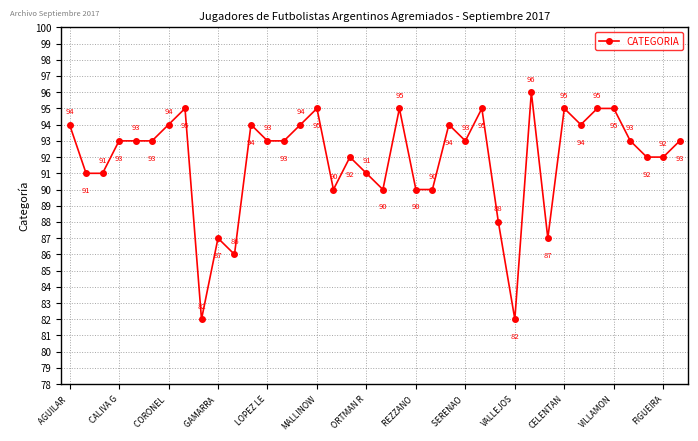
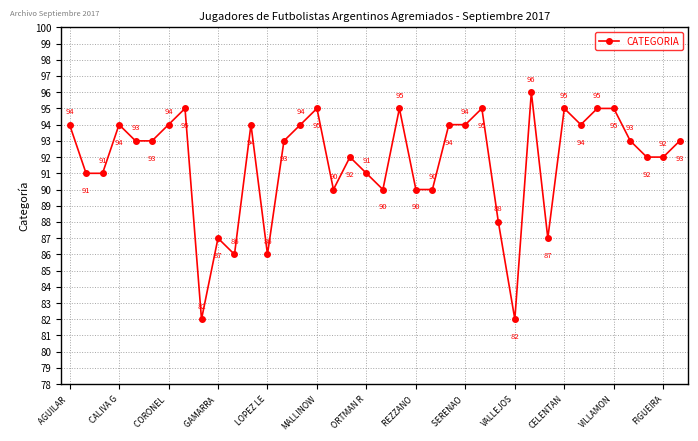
CALIVA G: 93 -> 94
LOPEZ LE: 93 -> 86
SERENAO: 93 -> 94
